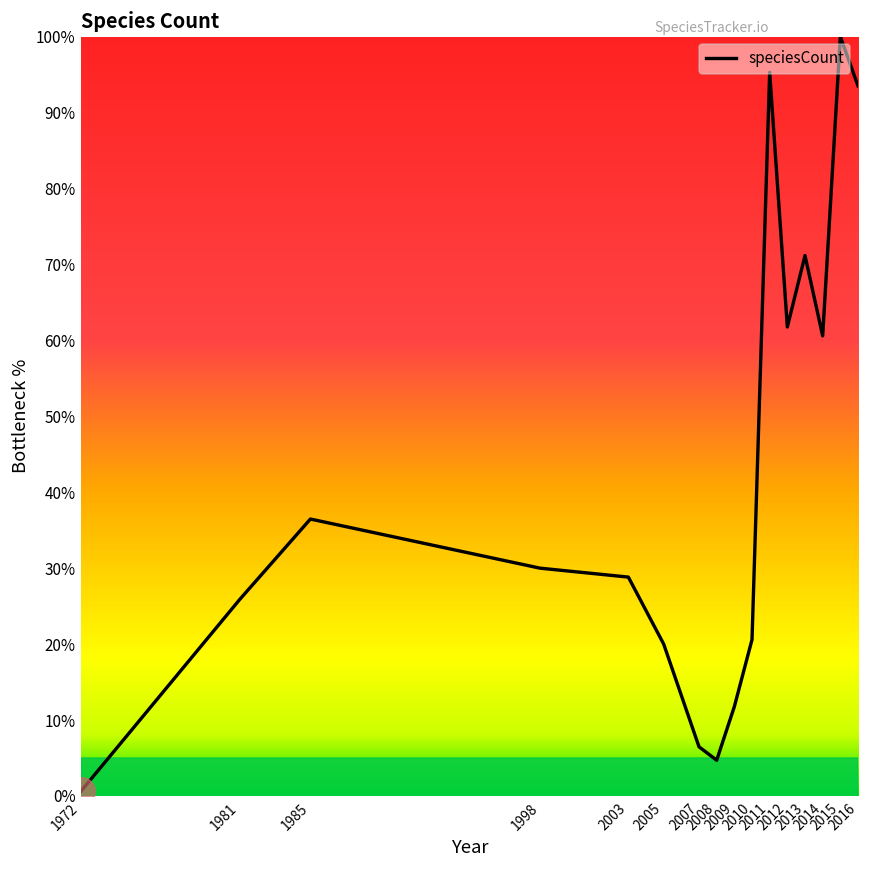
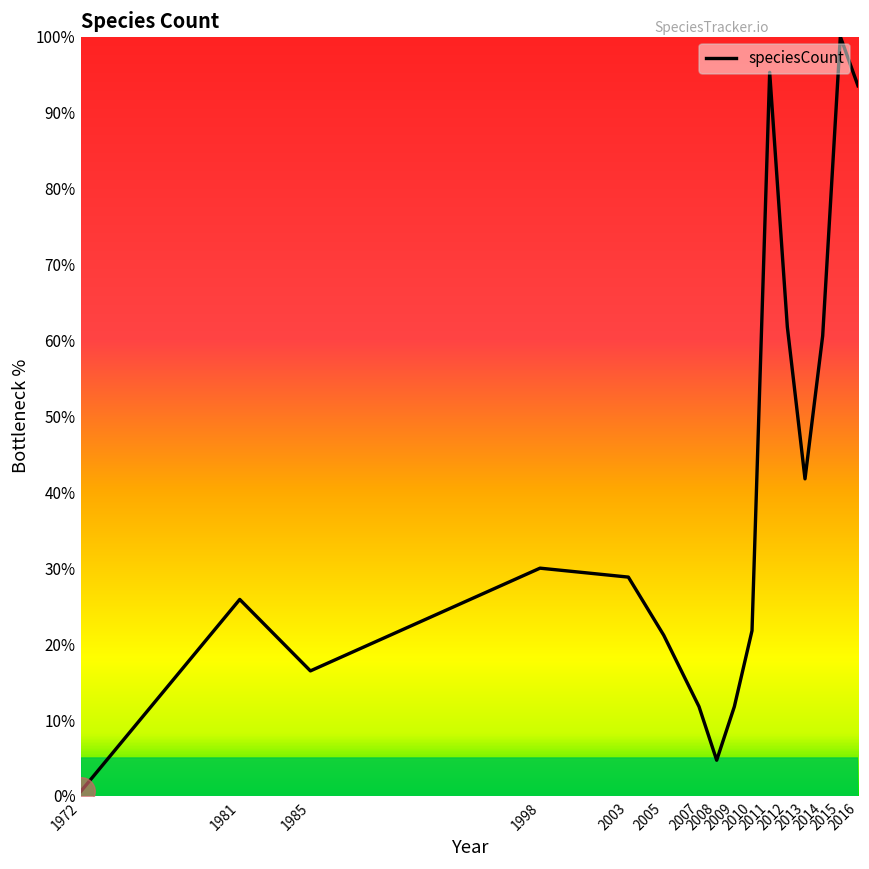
speciesCount, 1985: 36% -> 16%
speciesCount, 2005: 20% -> 21%
speciesCount, 2007: 6% -> 12%
speciesCount, 2010: 21% -> 22%
speciesCount, 2013: 71% -> 42%
